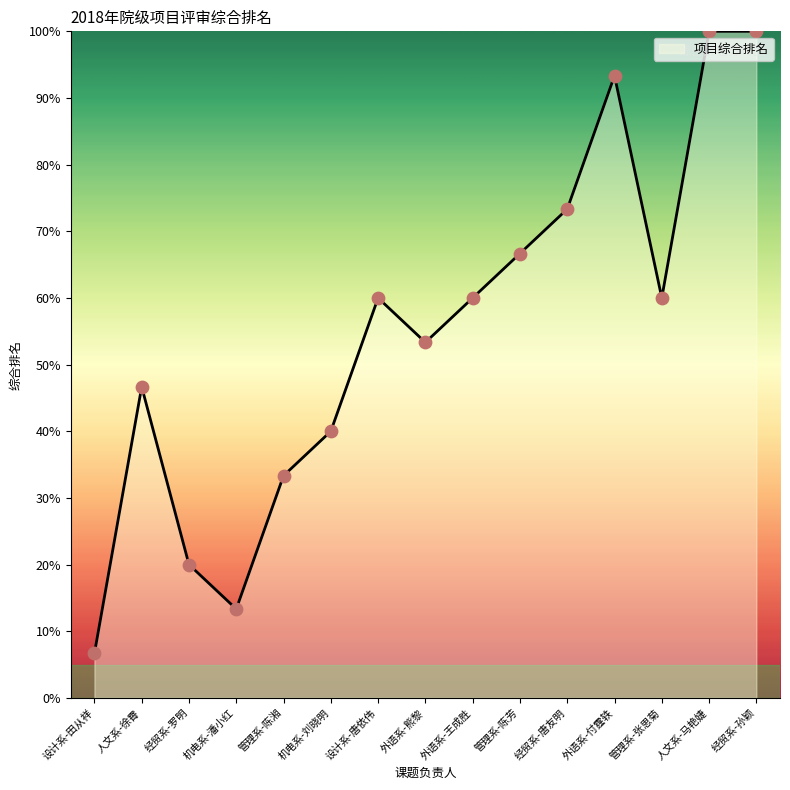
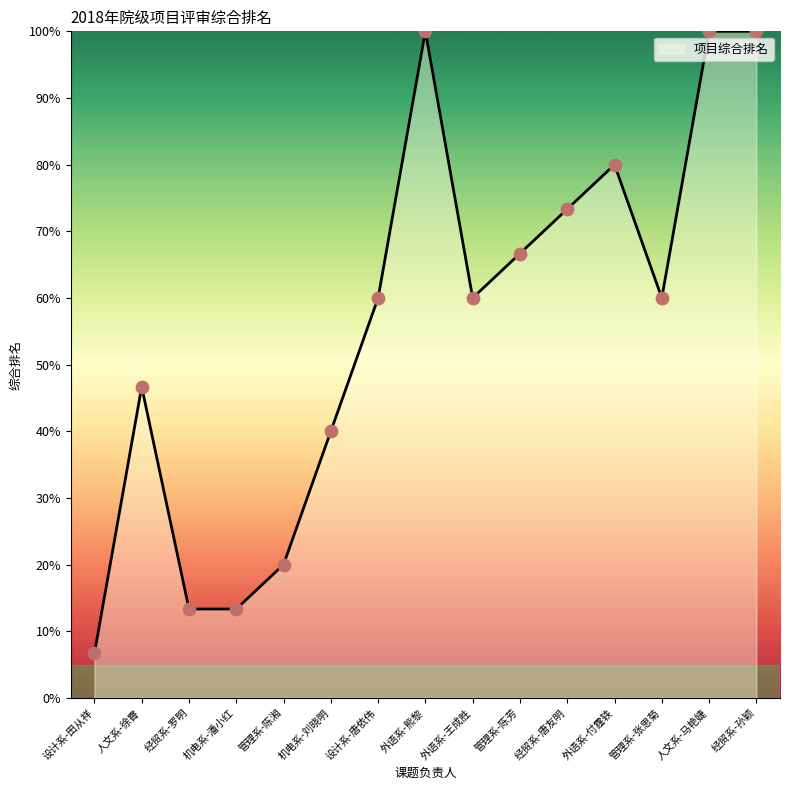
经贸系-罗明: 20% -> 13%
管理系-陈湘: 33% -> 20%
外语系-熊黎: 53% -> 100%
外语系-付霆轶: 93% -> 80%
